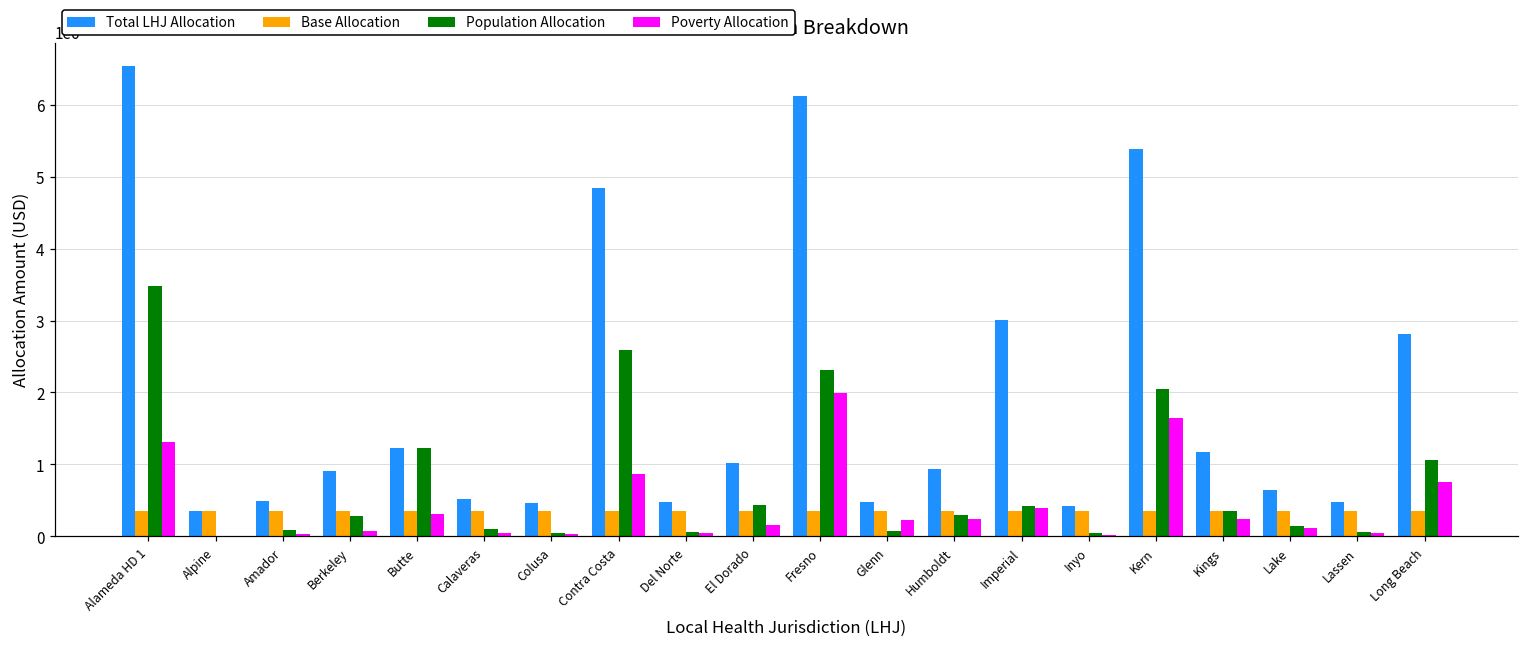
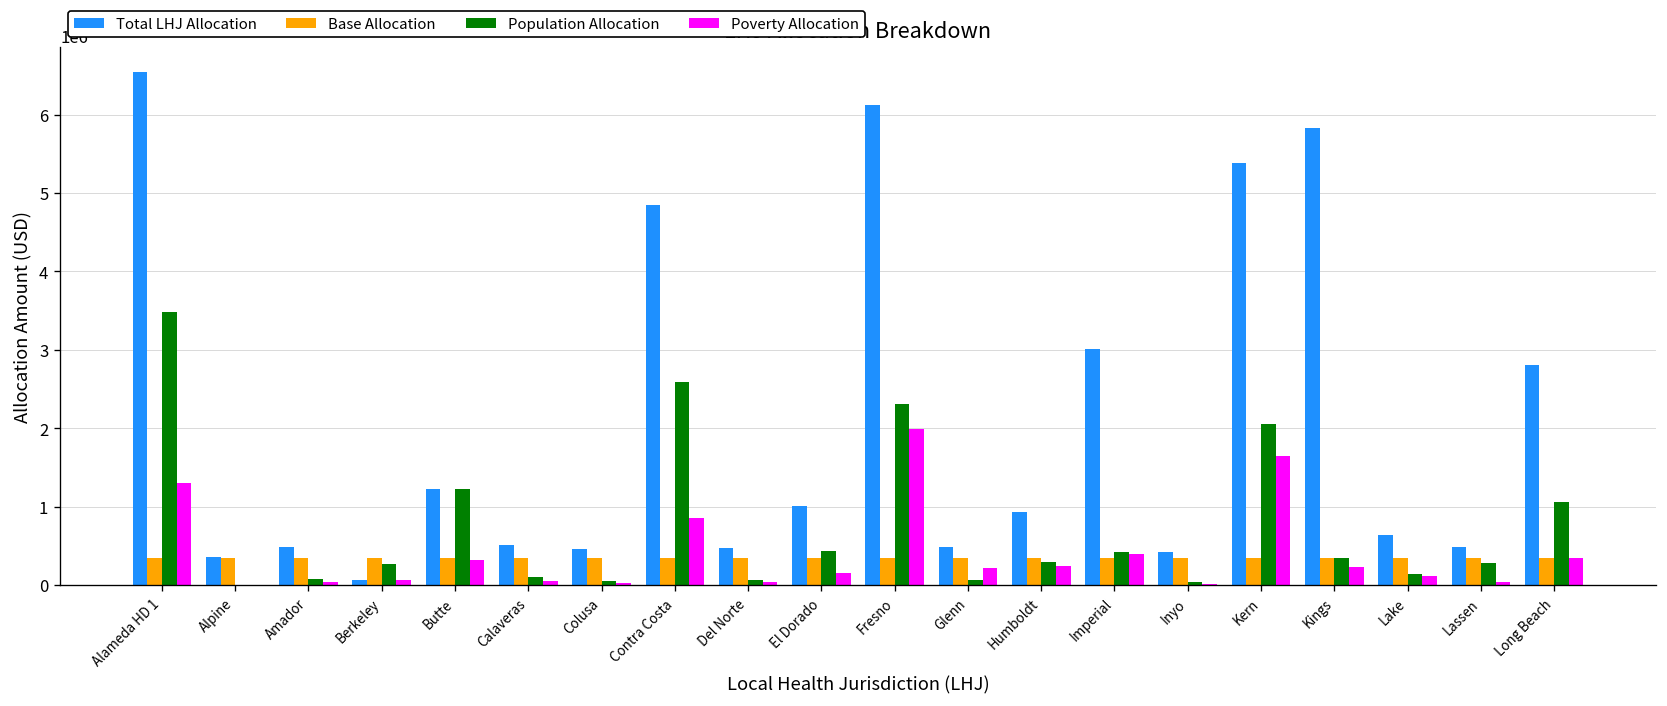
Total LHJ Allocation, Berkeley: 900000 -> 100000
Total LHJ Allocation, Kings: 1200000 -> 5800000
Population Allocation, Lassen: 100000 -> 300000
Poverty Allocation, Long Beach: 800000 -> 300000
